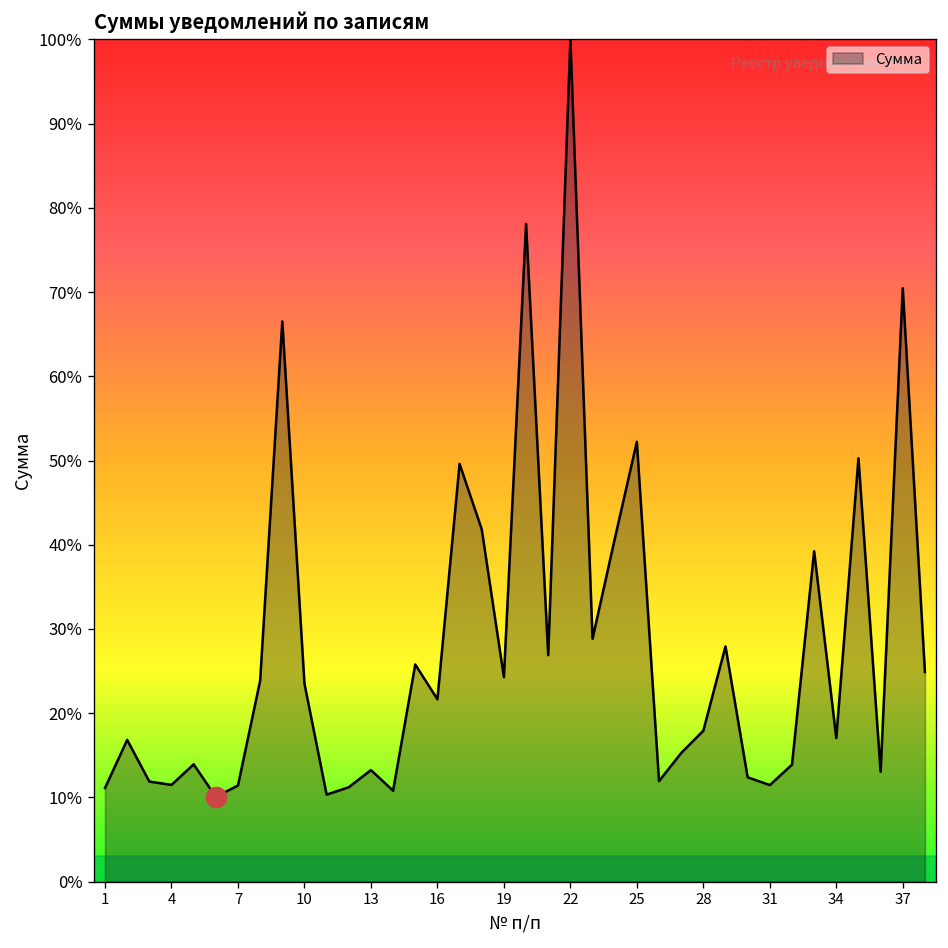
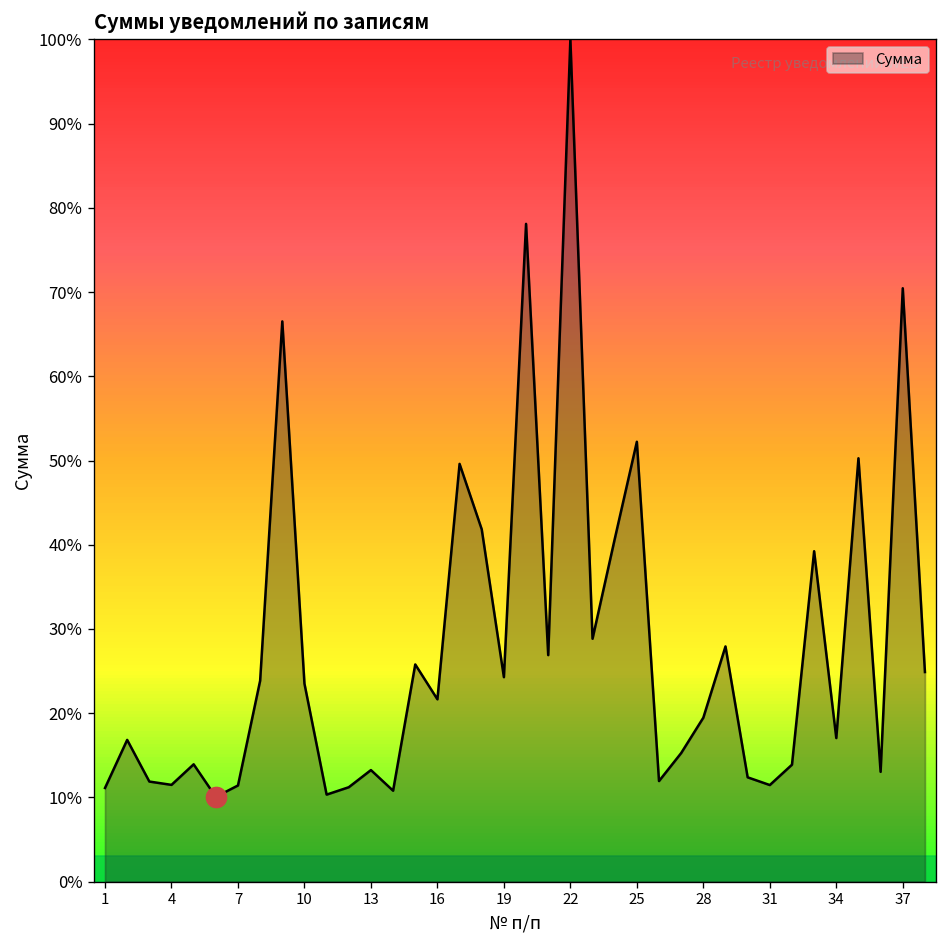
Сумма, 28: 18% -> 19%
